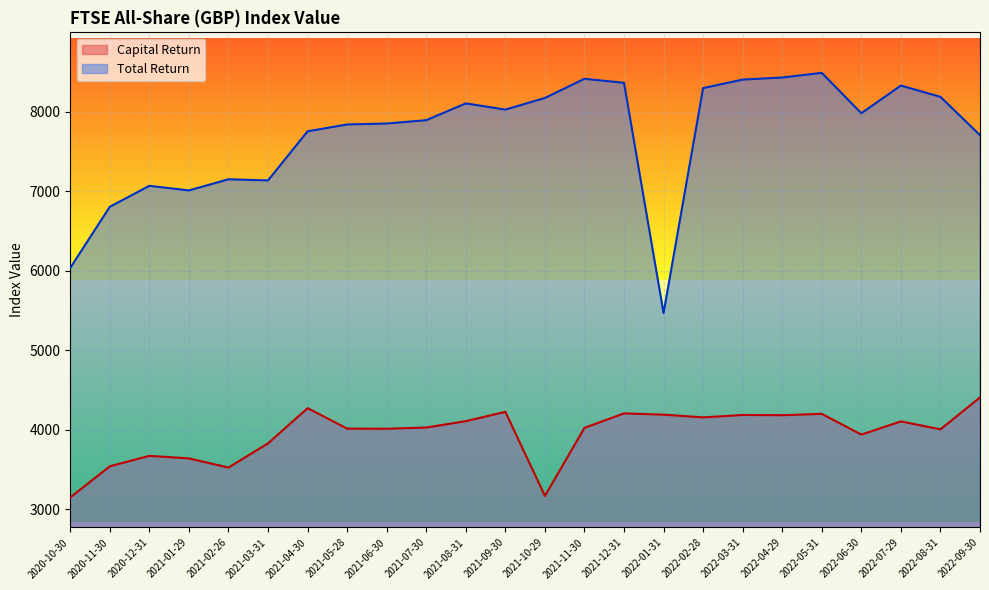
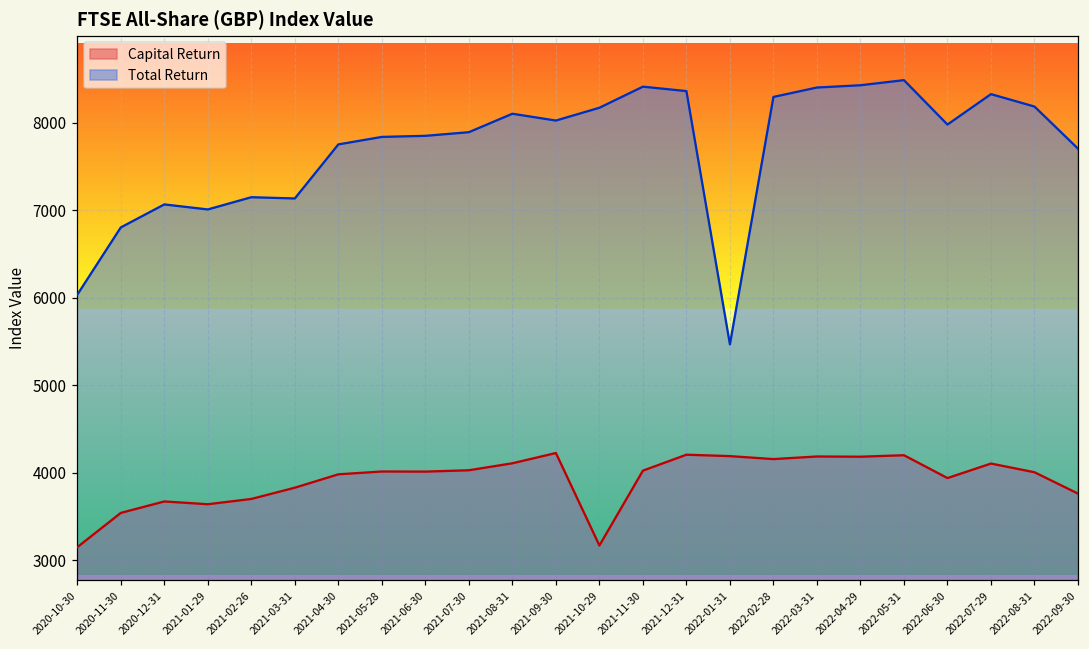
Capital Return, 2021-02-26: 3500 -> 3700
Capital Return, 2021-04-30: 4300 -> 4000
Capital Return, 2022-09-30: 4400 -> 3800
